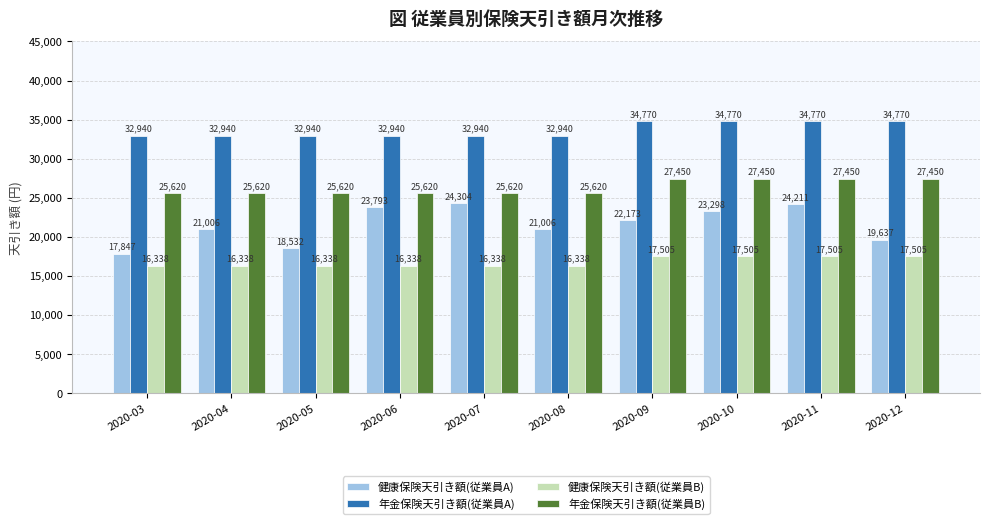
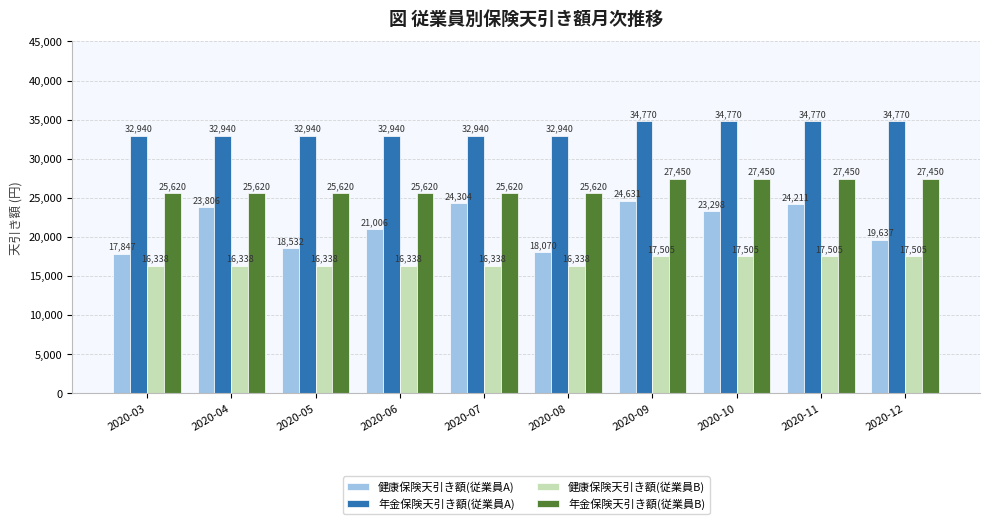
健康保険天引き額(従業員A), 2020-04: 21,006 -> 23,806
健康保険天引き額(従業員A), 2020-06: 23,793 -> 21,006
健康保険天引き額(従業員A), 2020-08: 21,006 -> 18,070
健康保険天引き額(従業員A), 2020-09: 22,173 -> 24,631
